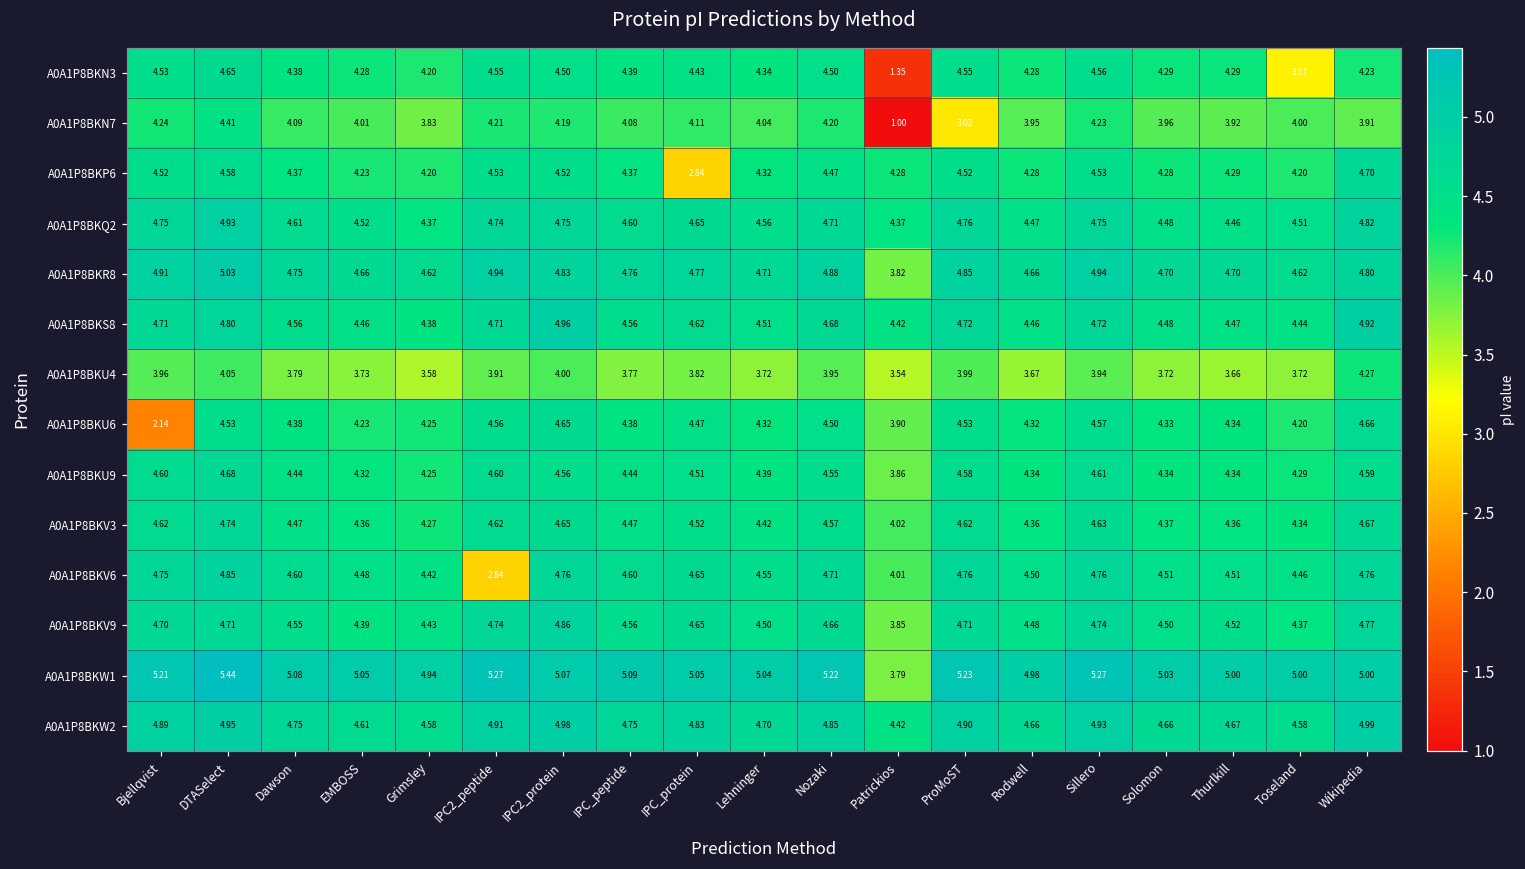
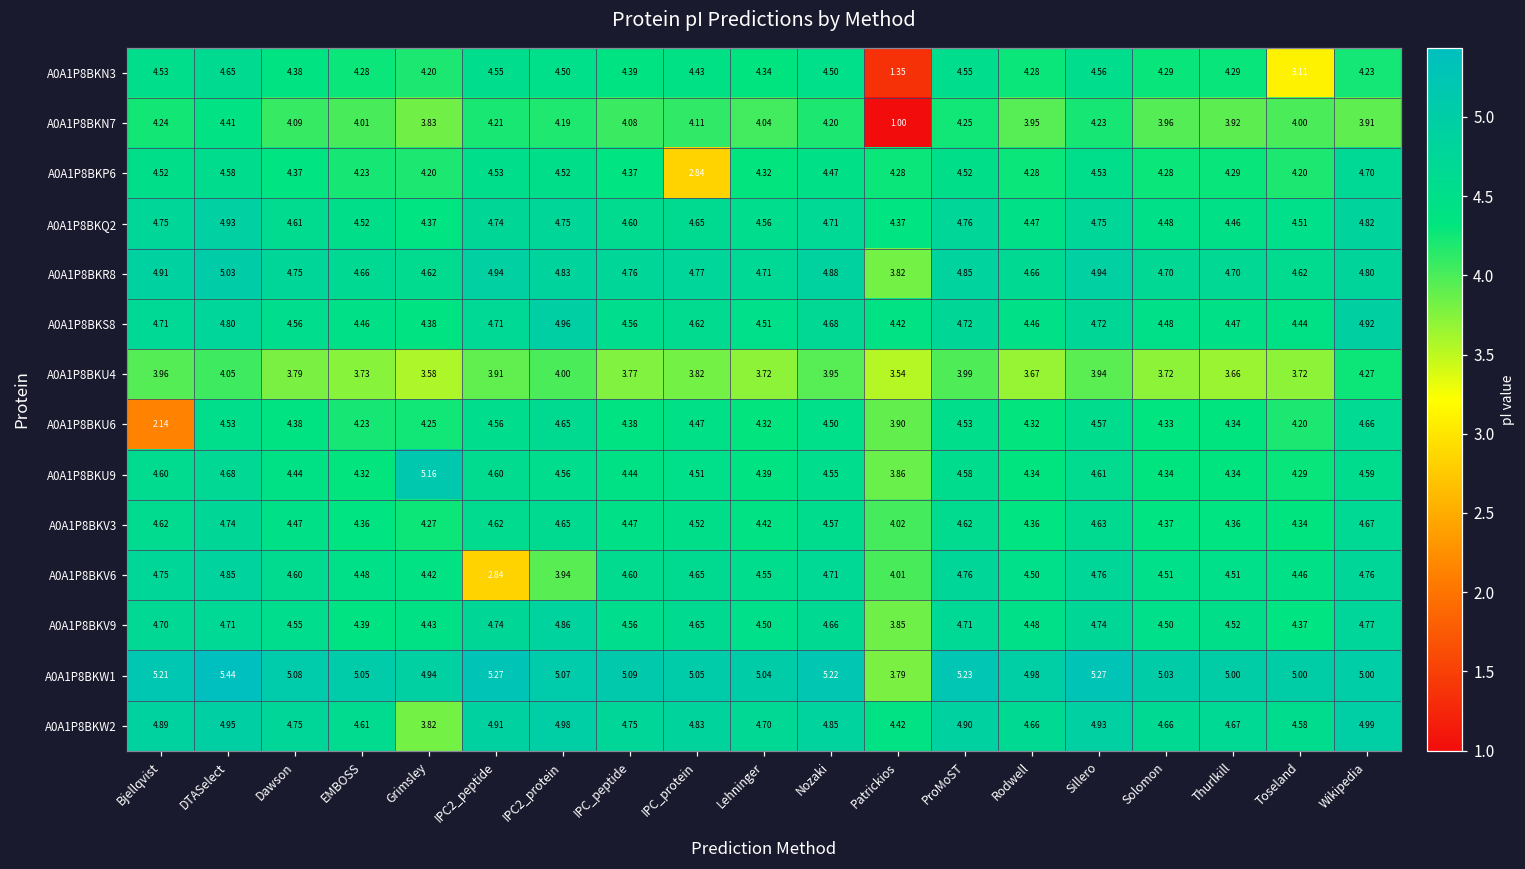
A0A1P8BKN7, ProMoST: 3.02 -> 4.25
A0A1P8BKU9, Grimsley: 4.25 -> 5.16
A0A1P8BKV6, IPC2_protein: 4.76 -> 3.94
A0A1P8BKW2, Grimsley: 4.58 -> 3.82
